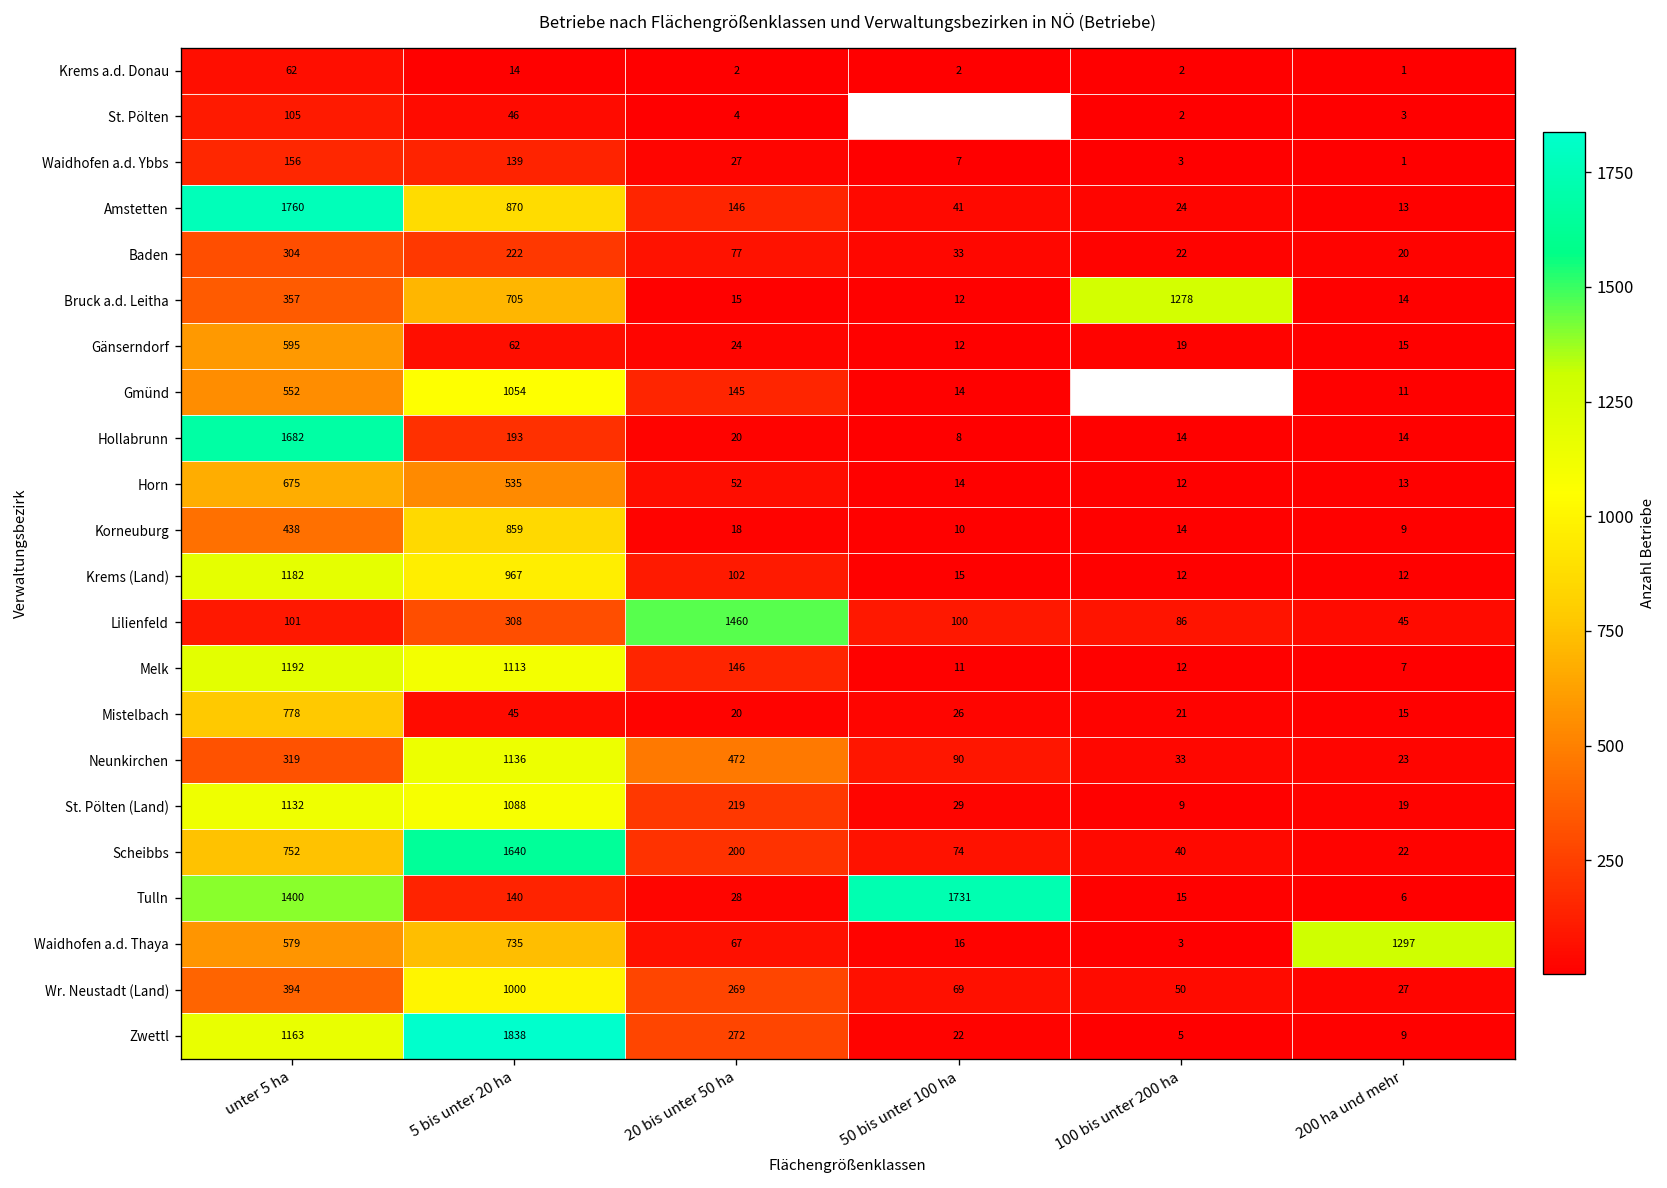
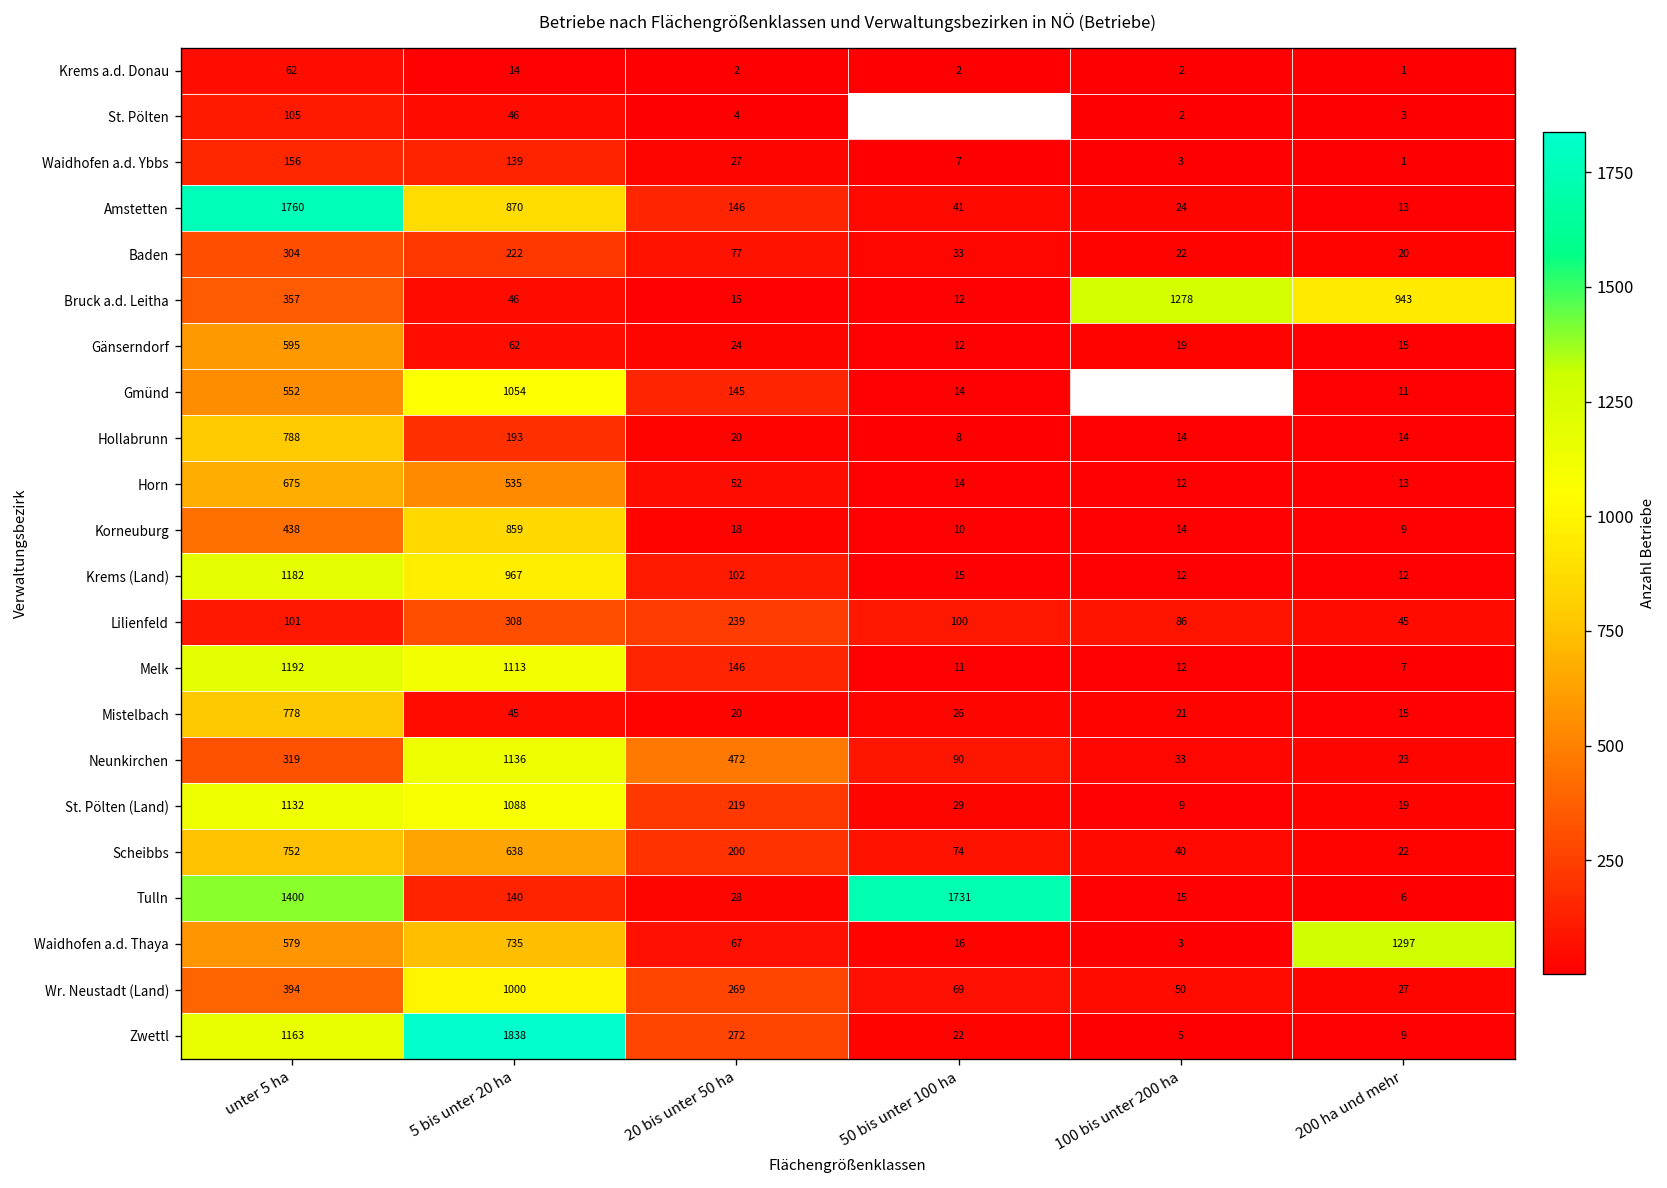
Bruck a.d. Leitha, 5 bis unter 20 ha: 705 -> 46
Bruck a.d. Leitha, 200 ha und mehr: 14 -> 943
Hollabrunn, unter 5 ha: 1682 -> 788
Lilienfeld, 20 bis unter 50 ha: 1460 -> 239
Scheibbs, 5 bis unter 20 ha: 1640 -> 638
